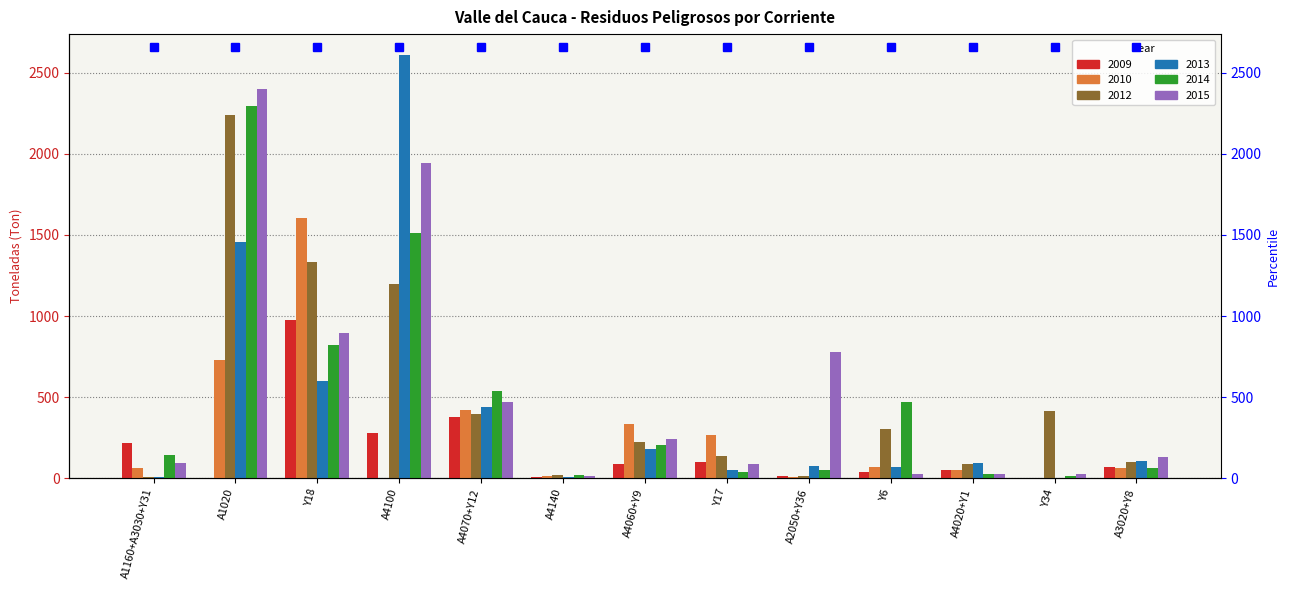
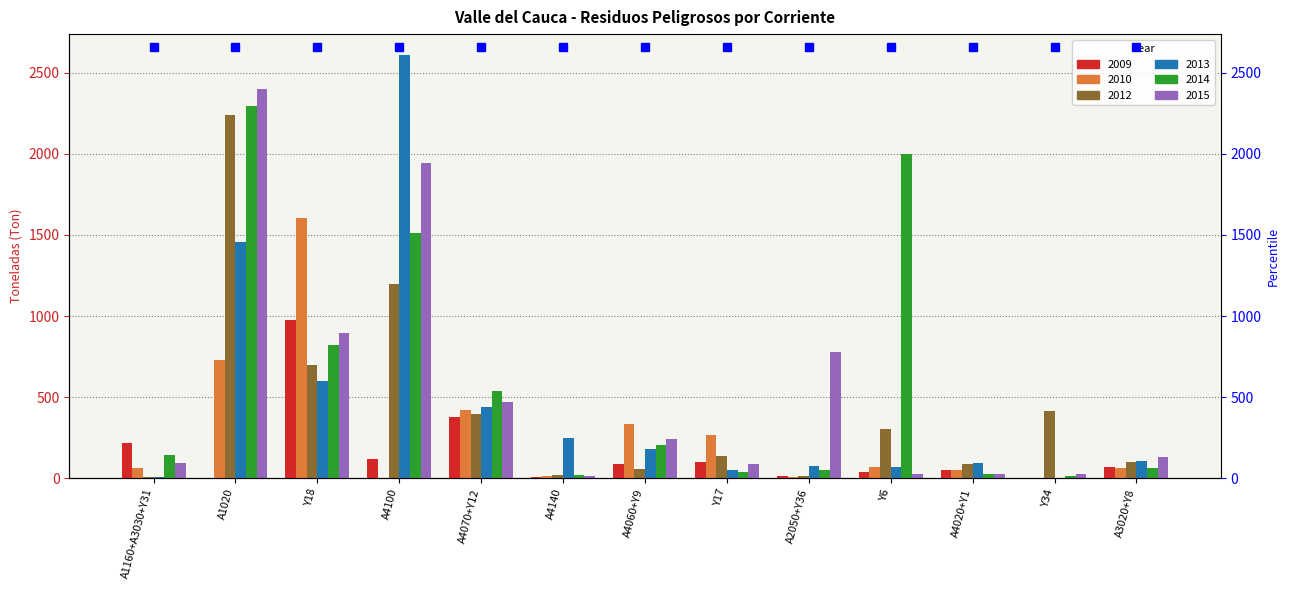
2012, Y18: 1330 -> 700
2009, A4100: 280 -> 120
2013, A4140: 10 -> 240
2012, A4060+Y9: 220 -> 50
2014, Y6: 470 -> 2000
